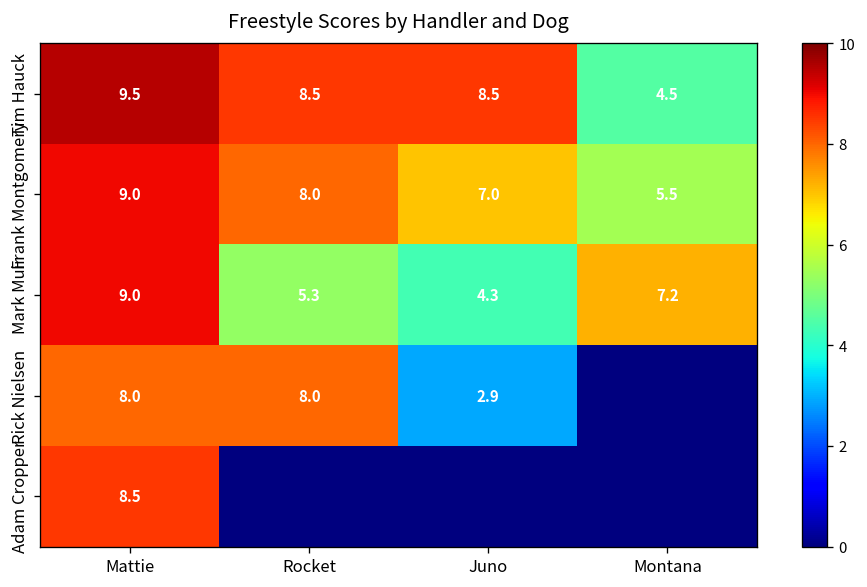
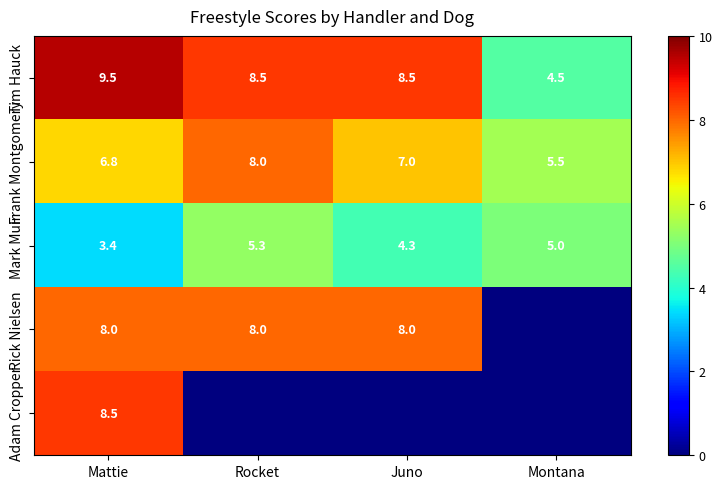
Frank Montgomery, Mattie: 9.0 -> 6.8
Mark Muir, Mattie: 9.0 -> 3.4
Mark Muir, Montana: 7.2 -> 5.0
Rick Nielsen, Juno: 2.9 -> 8.0
